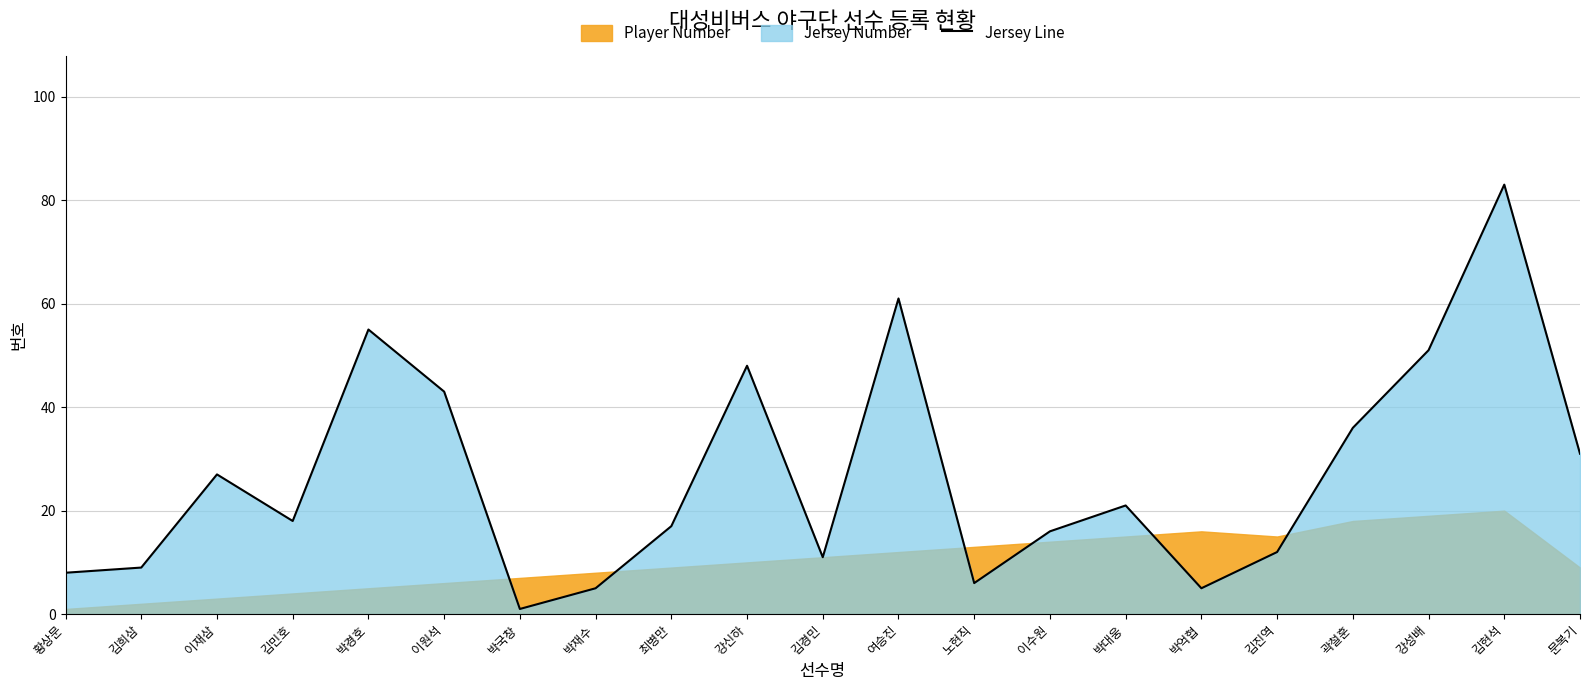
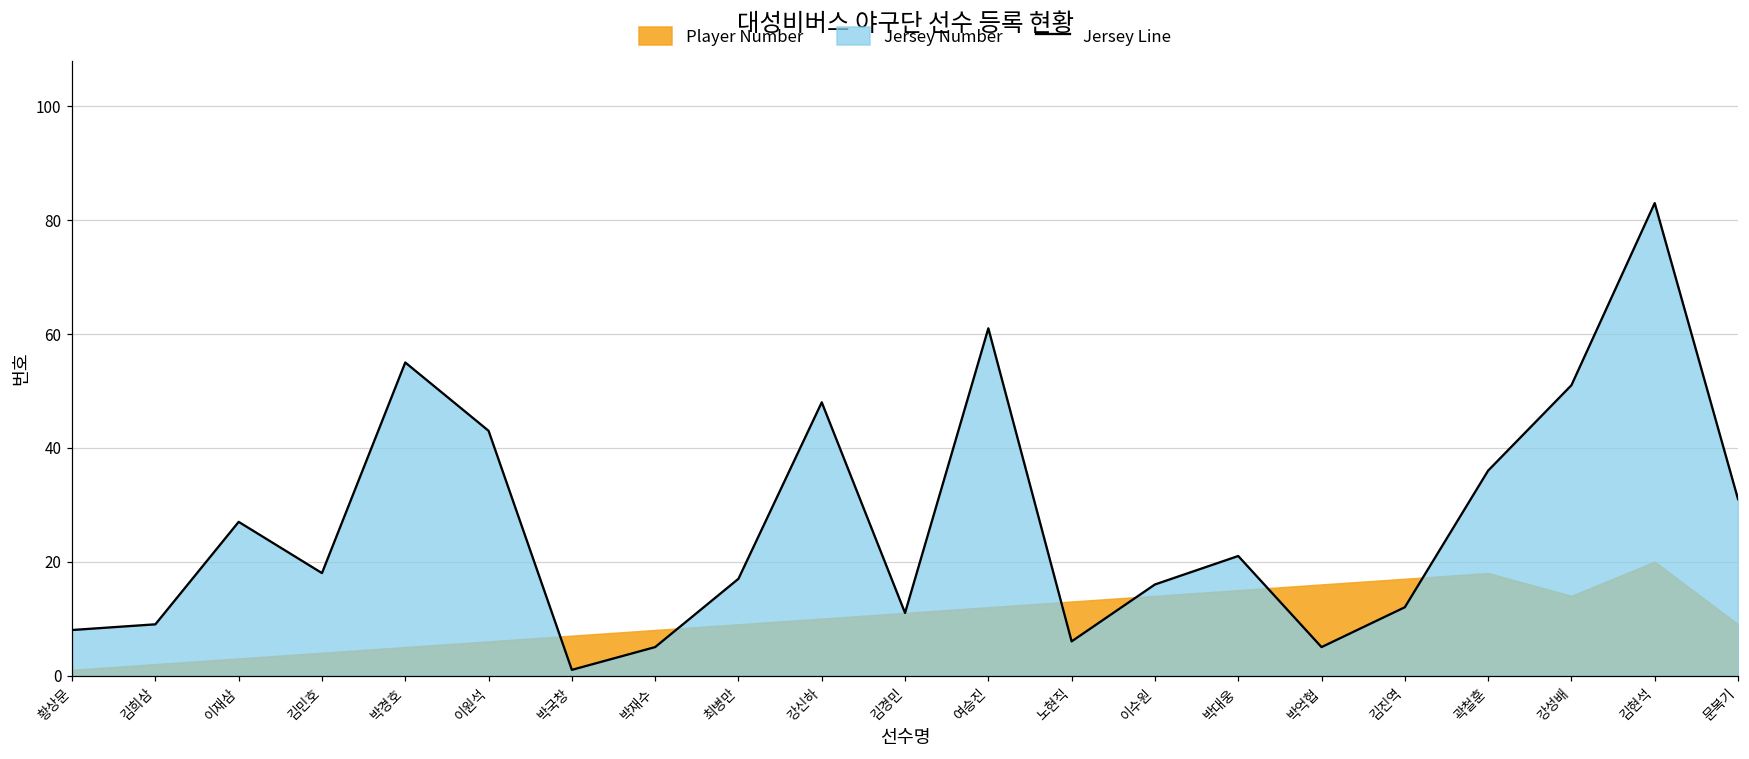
Player Number, 김진역: 15 -> 17
Player Number, 강성배: 19 -> 14
